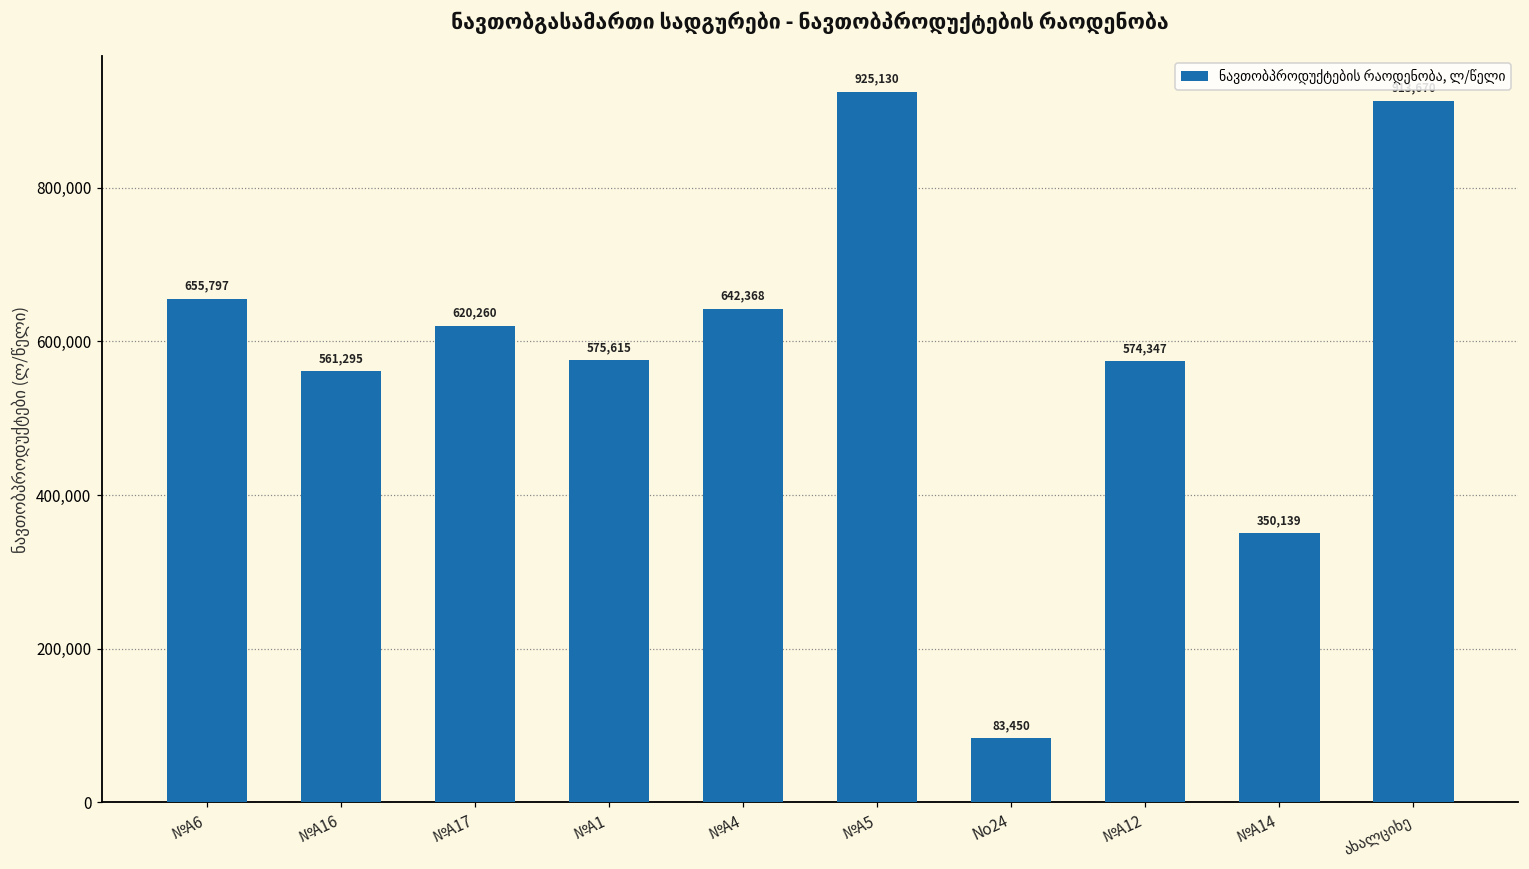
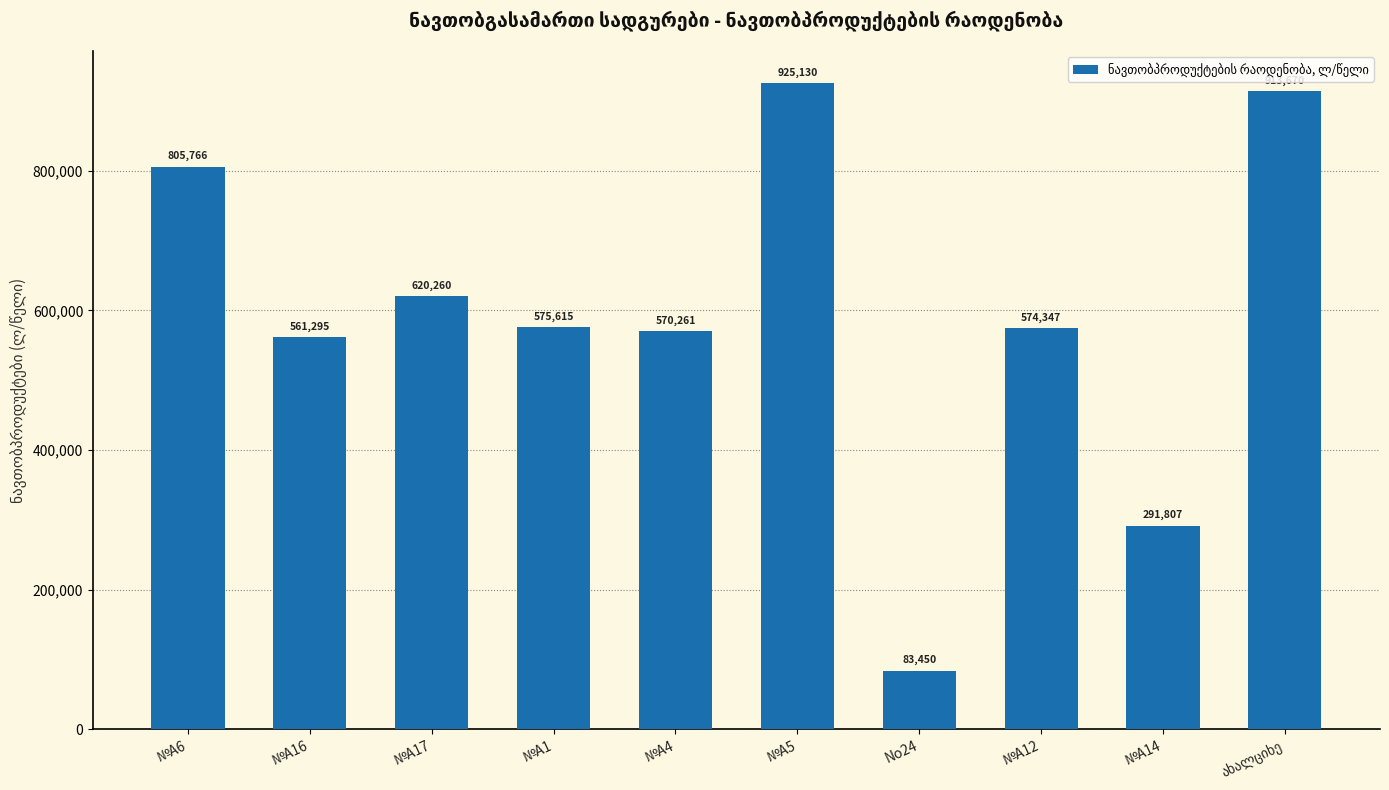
№A6: 655,797 -> 805,766
№A4: 642,368 -> 570,261
№A14: 350,139 -> 291,807
